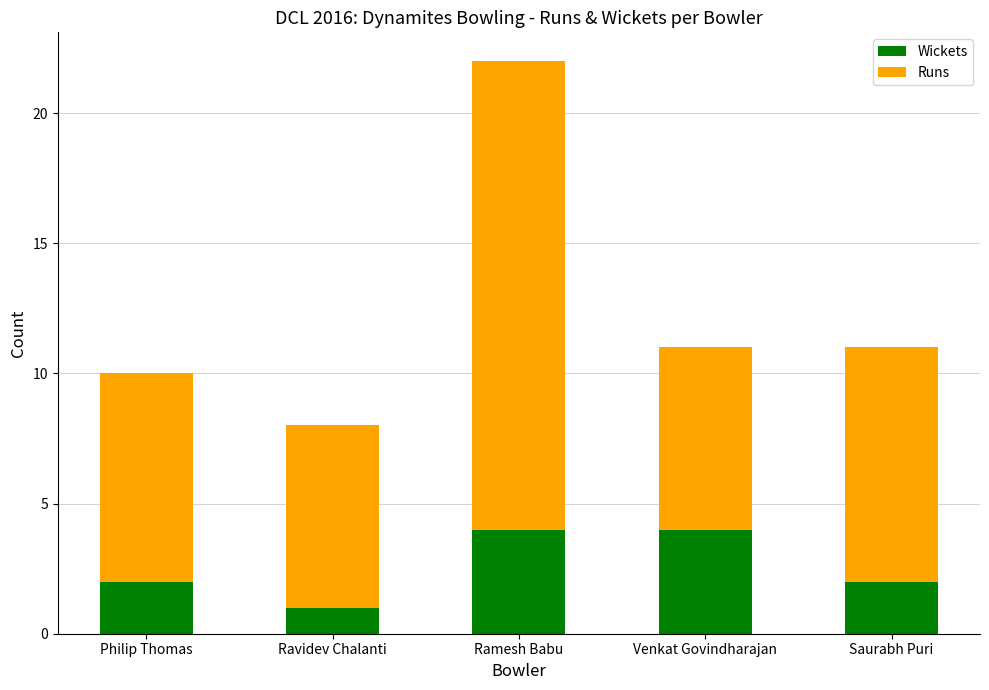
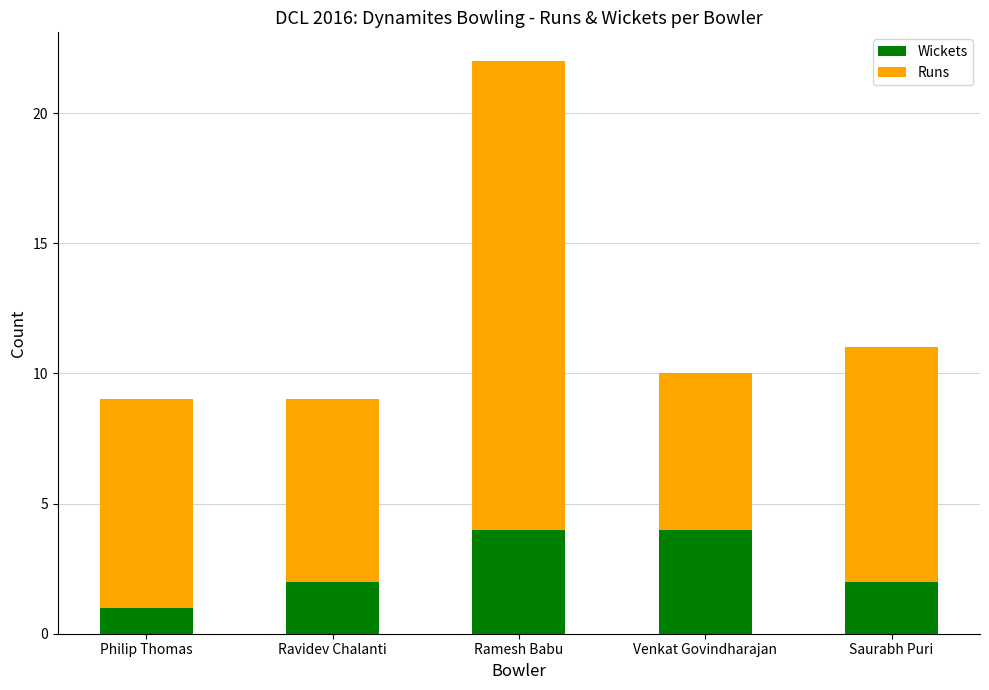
Wickets, Philip Thomas: 2 -> 1
Wickets, Ravidev Chalanti: 1 -> 2
Runs, Venkat Govindharajan: 7 -> 6
